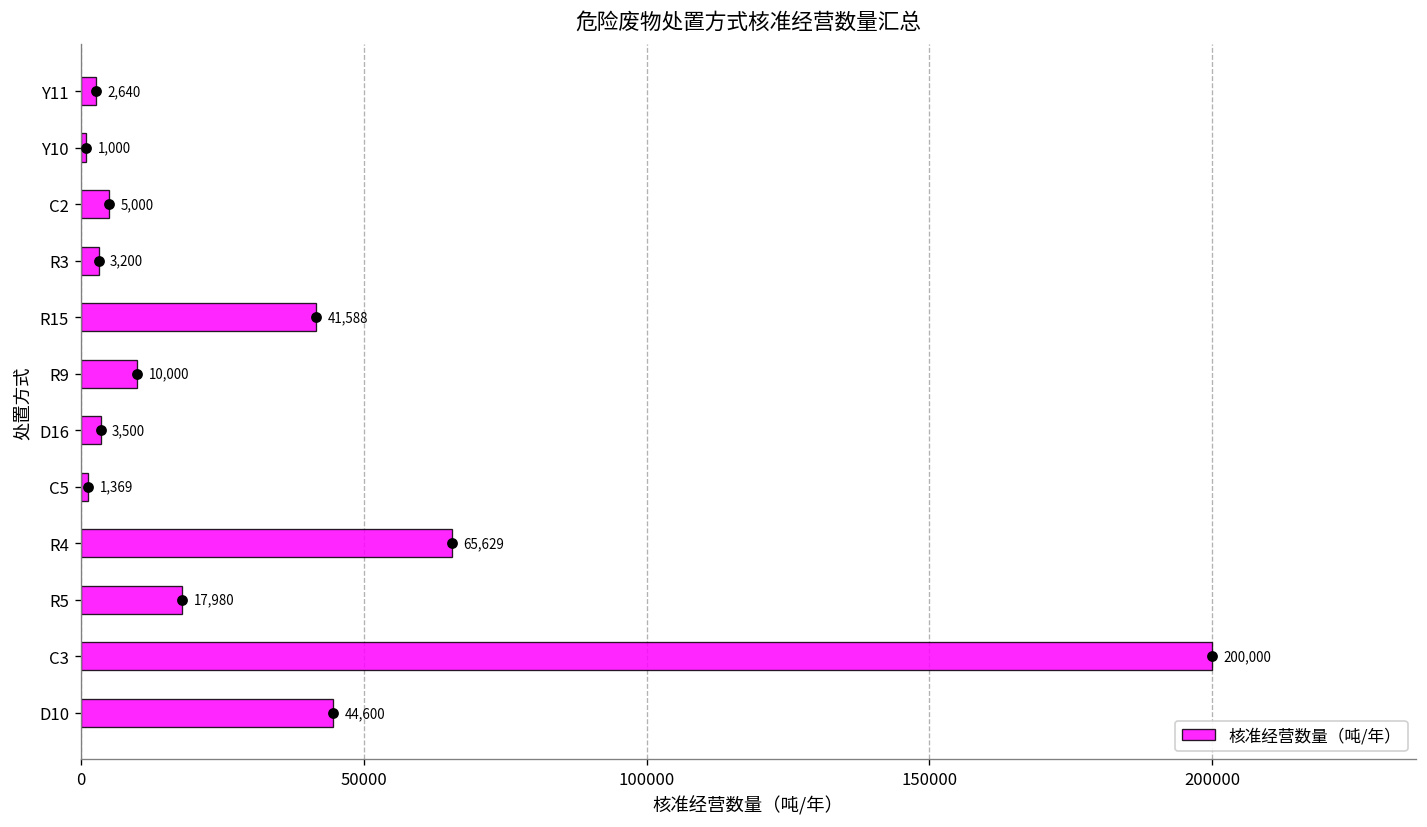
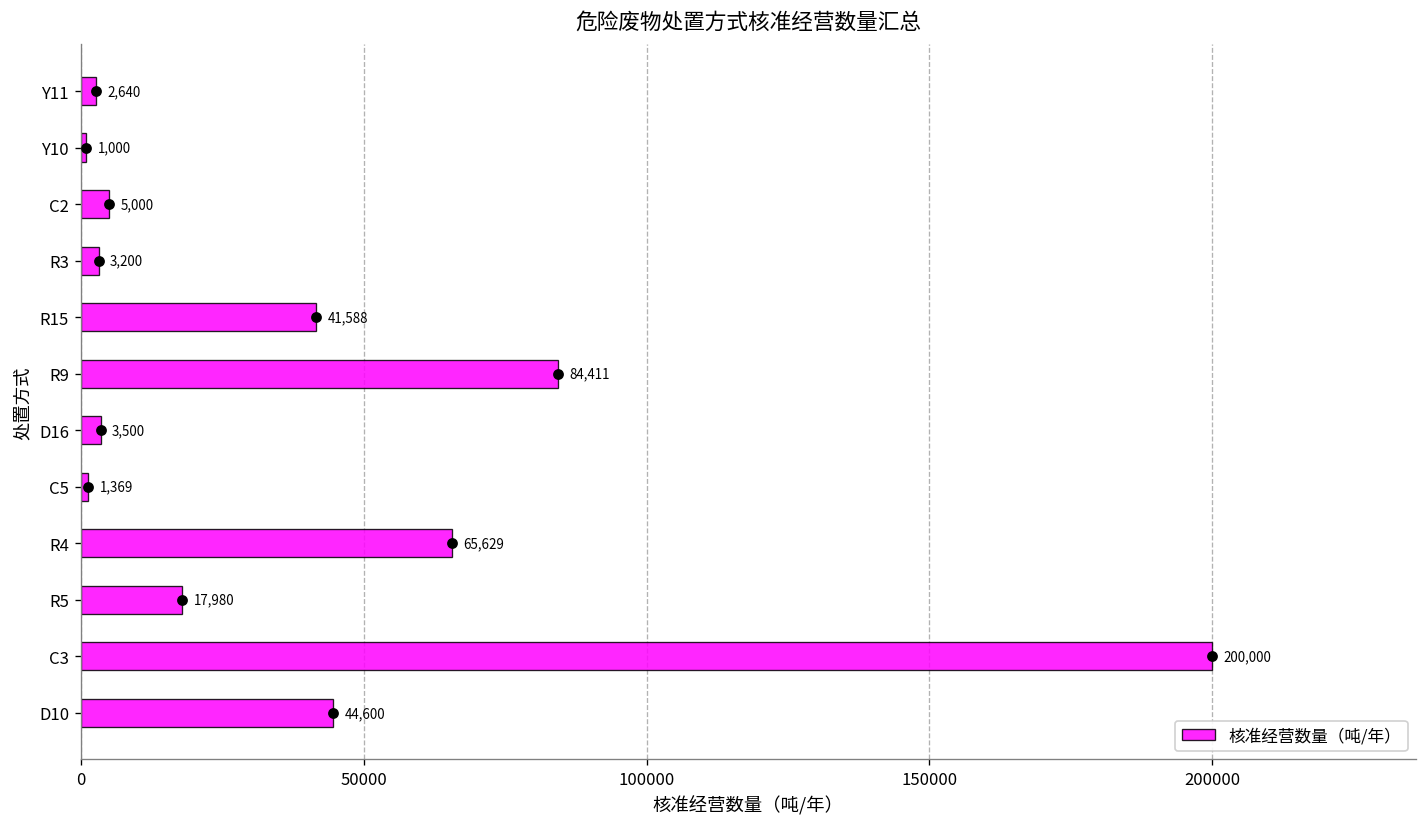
R9: 10,000 -> 84,411
